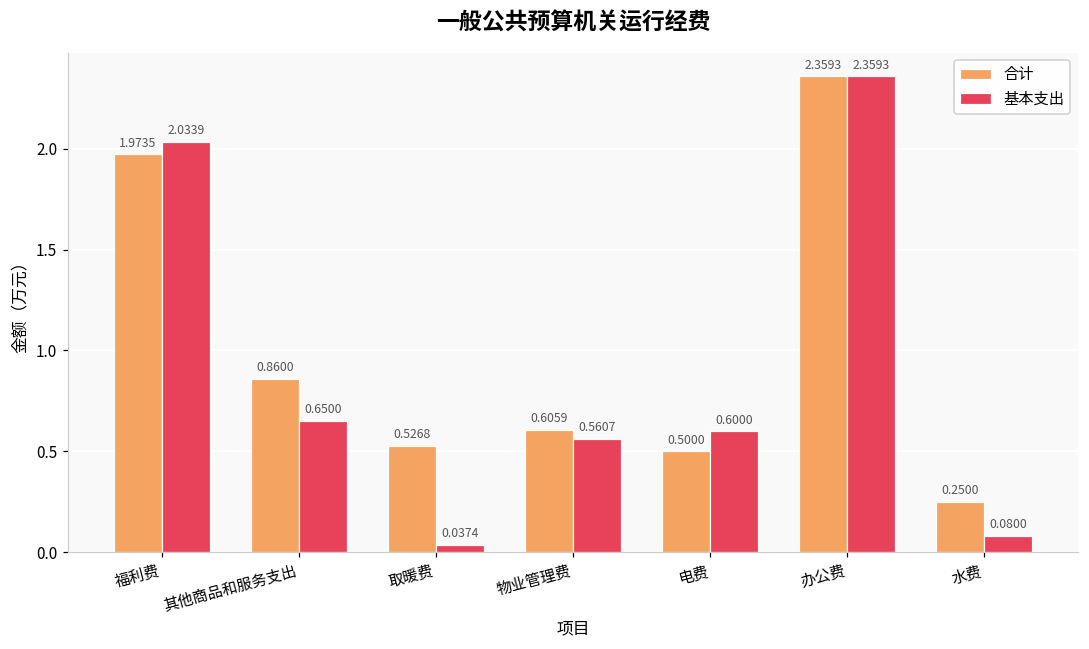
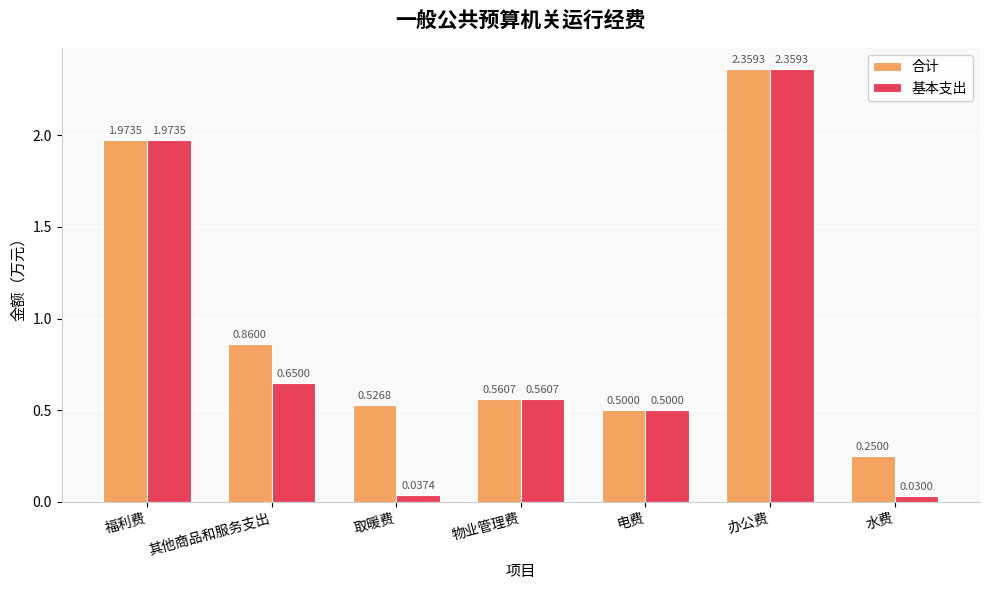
基本支出, 福利费: 2.0339 -> 1.9735
合计, 物业管理费: 0.6059 -> 0.5607
基本支出, 电费: 0.6000 -> 0.5000
基本支出, 水费: 0.0800 -> 0.0300
